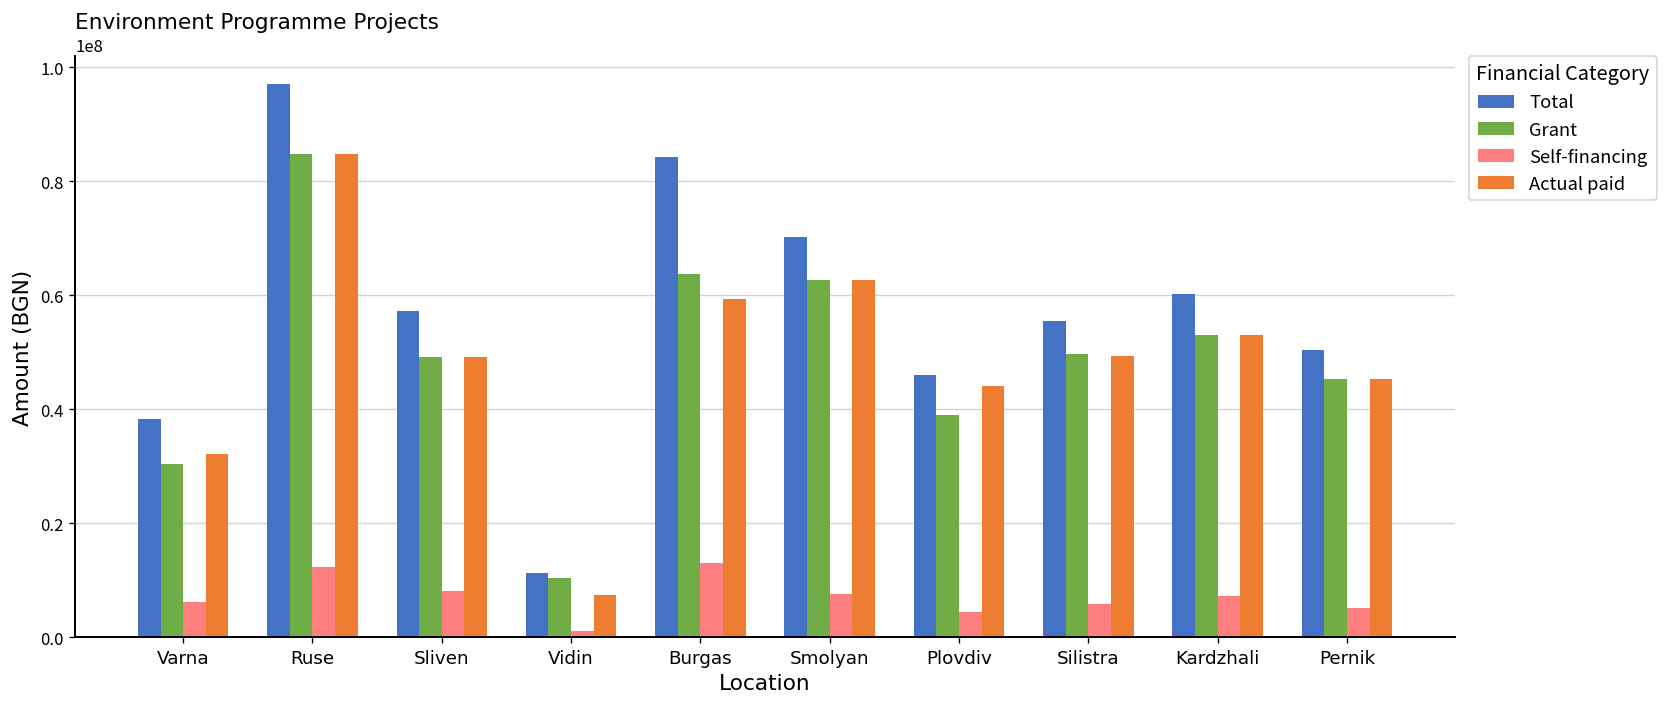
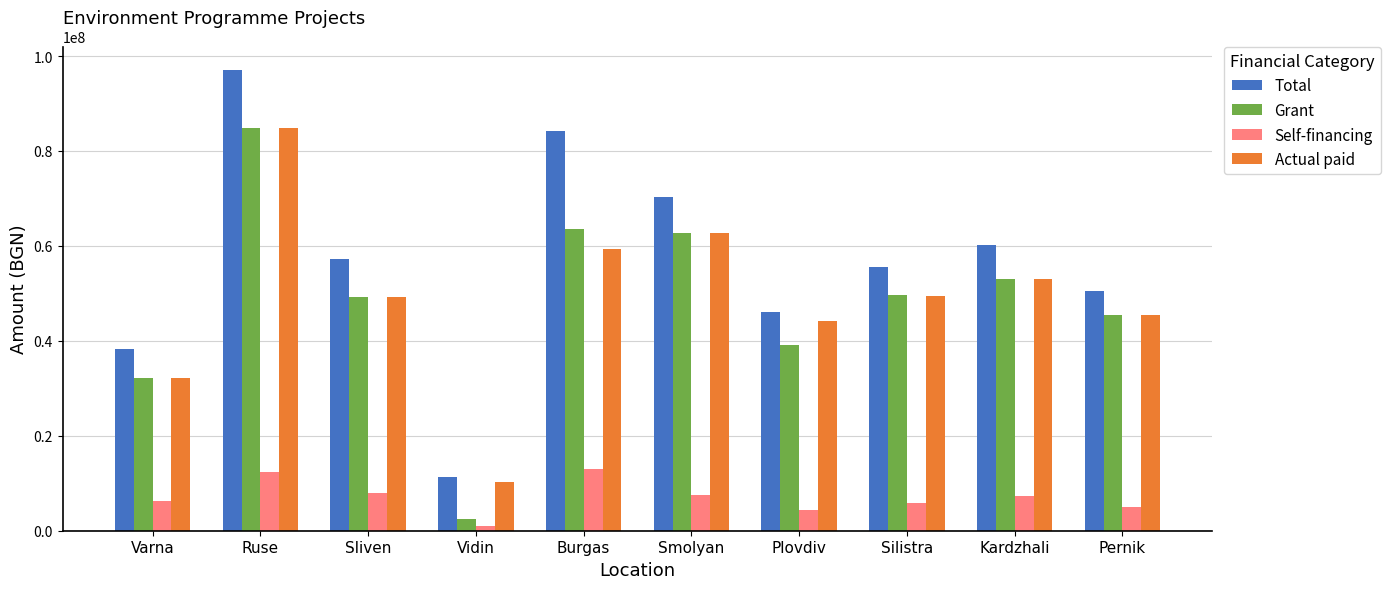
Grant, Varna: 30000000 -> 32000000
Grant, Vidin: 10000000 -> 3000000
Actual paid, Vidin: 7000000 -> 10000000
